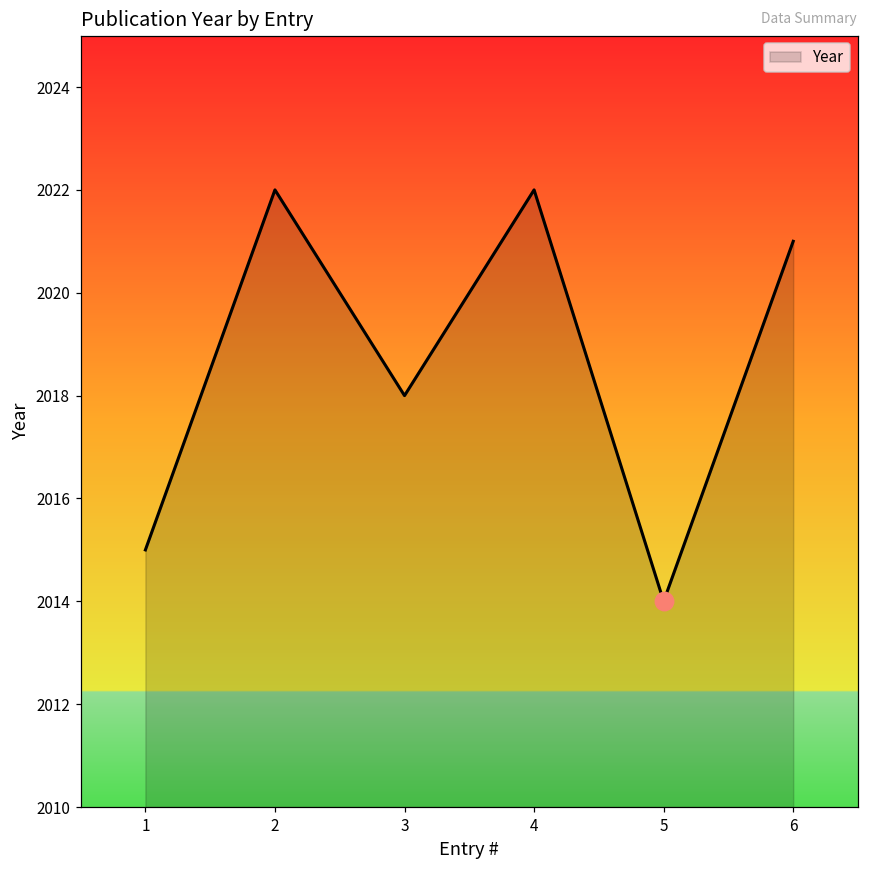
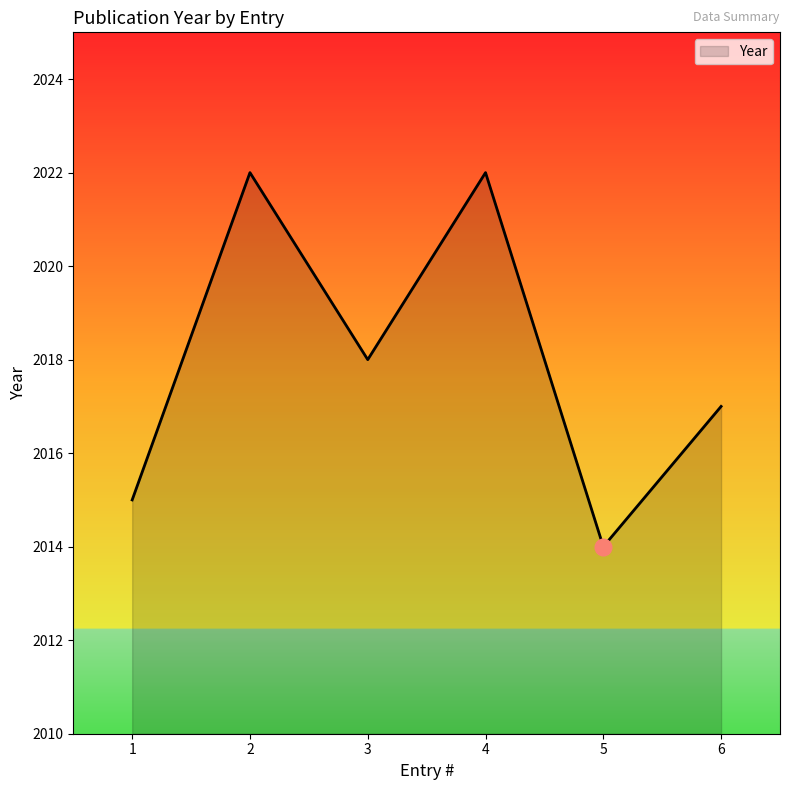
Year, 6: 2021 -> 2017
